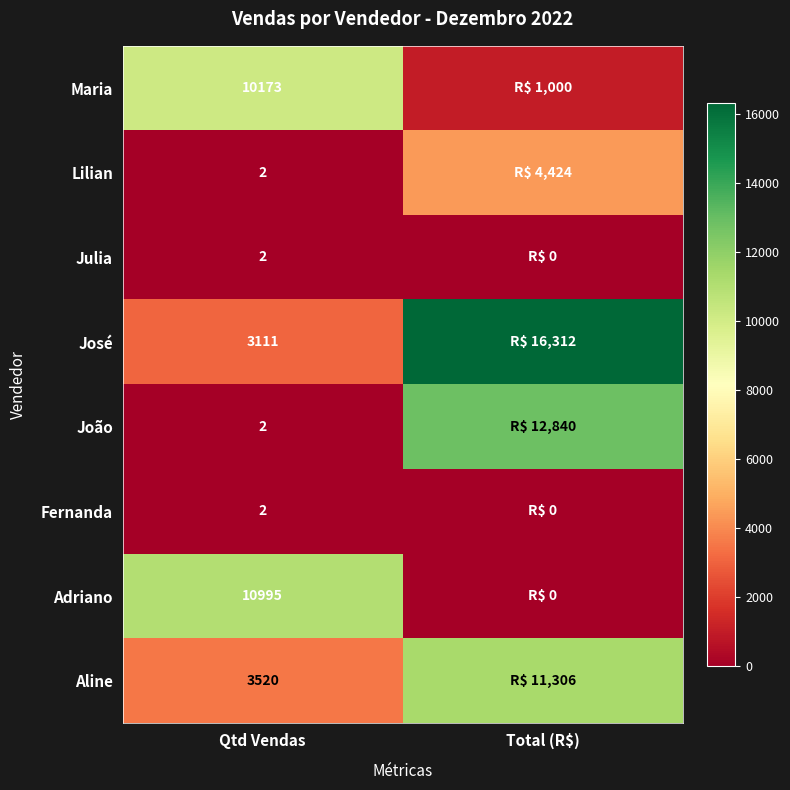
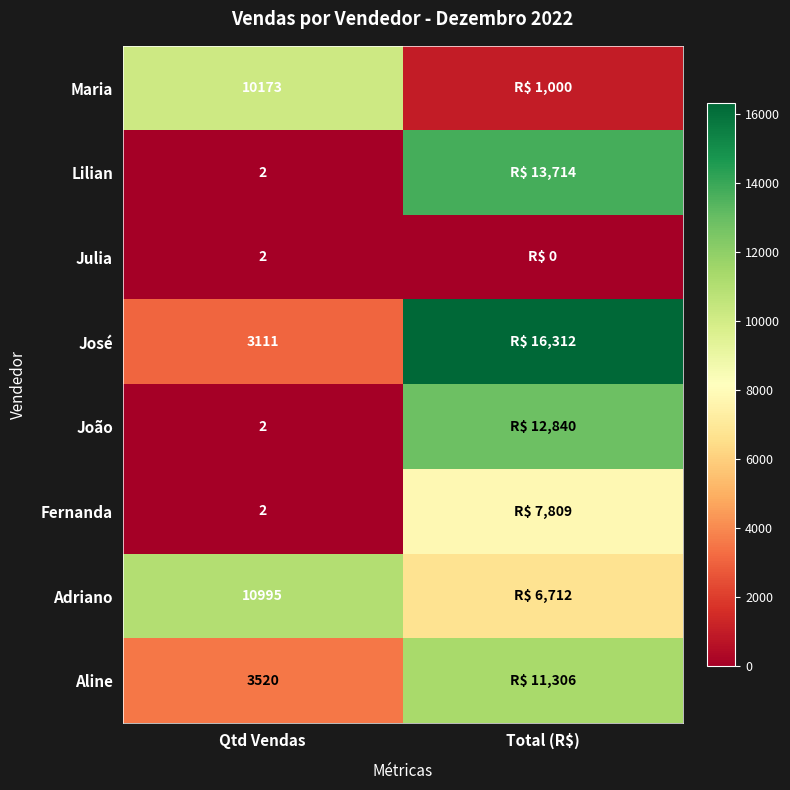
Lilian, Total (R$): 4,424 -> 13,714
Fernanda, Total (R$): 0 -> 7,809
Adriano, Total (R$): 0 -> 6,712
